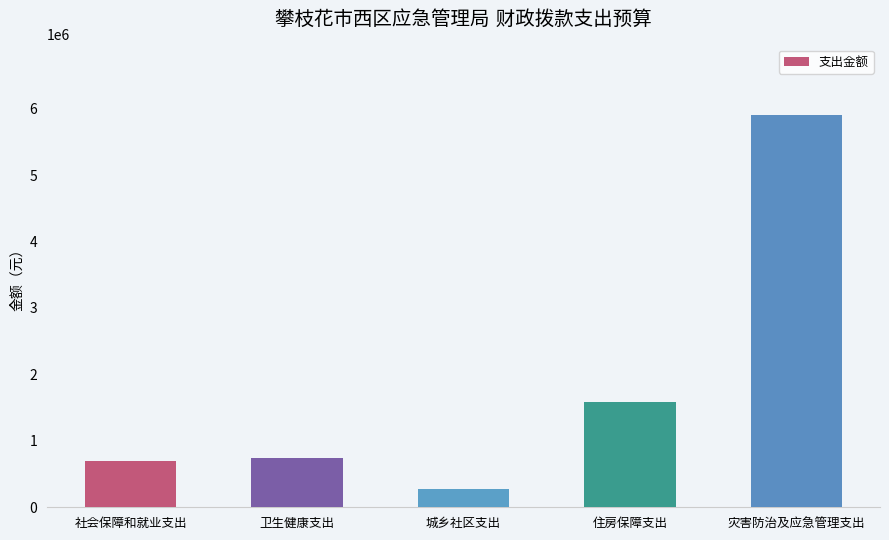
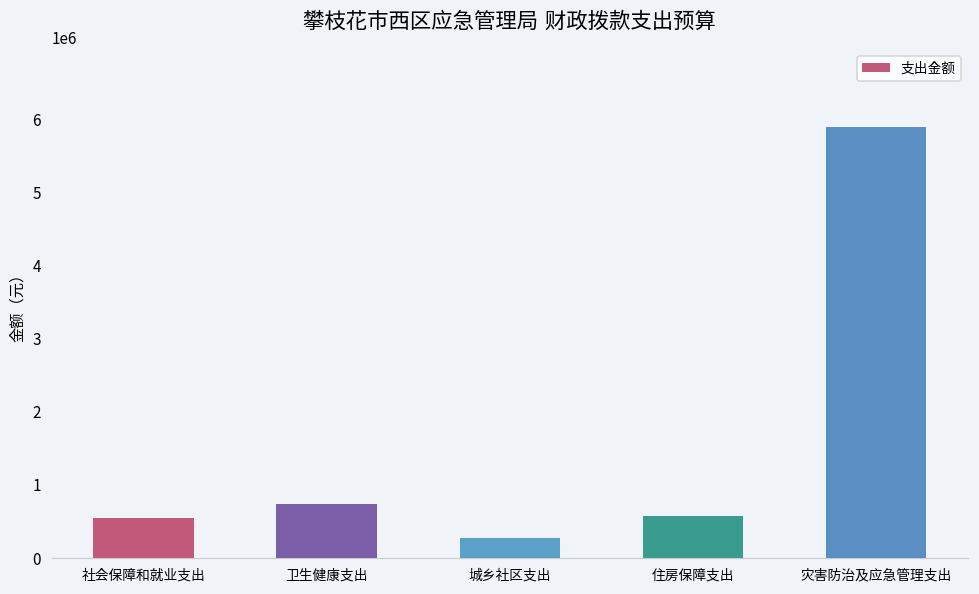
社会保障和就业支出: 700000 -> 500000
住房保障支出: 1600000 -> 600000
